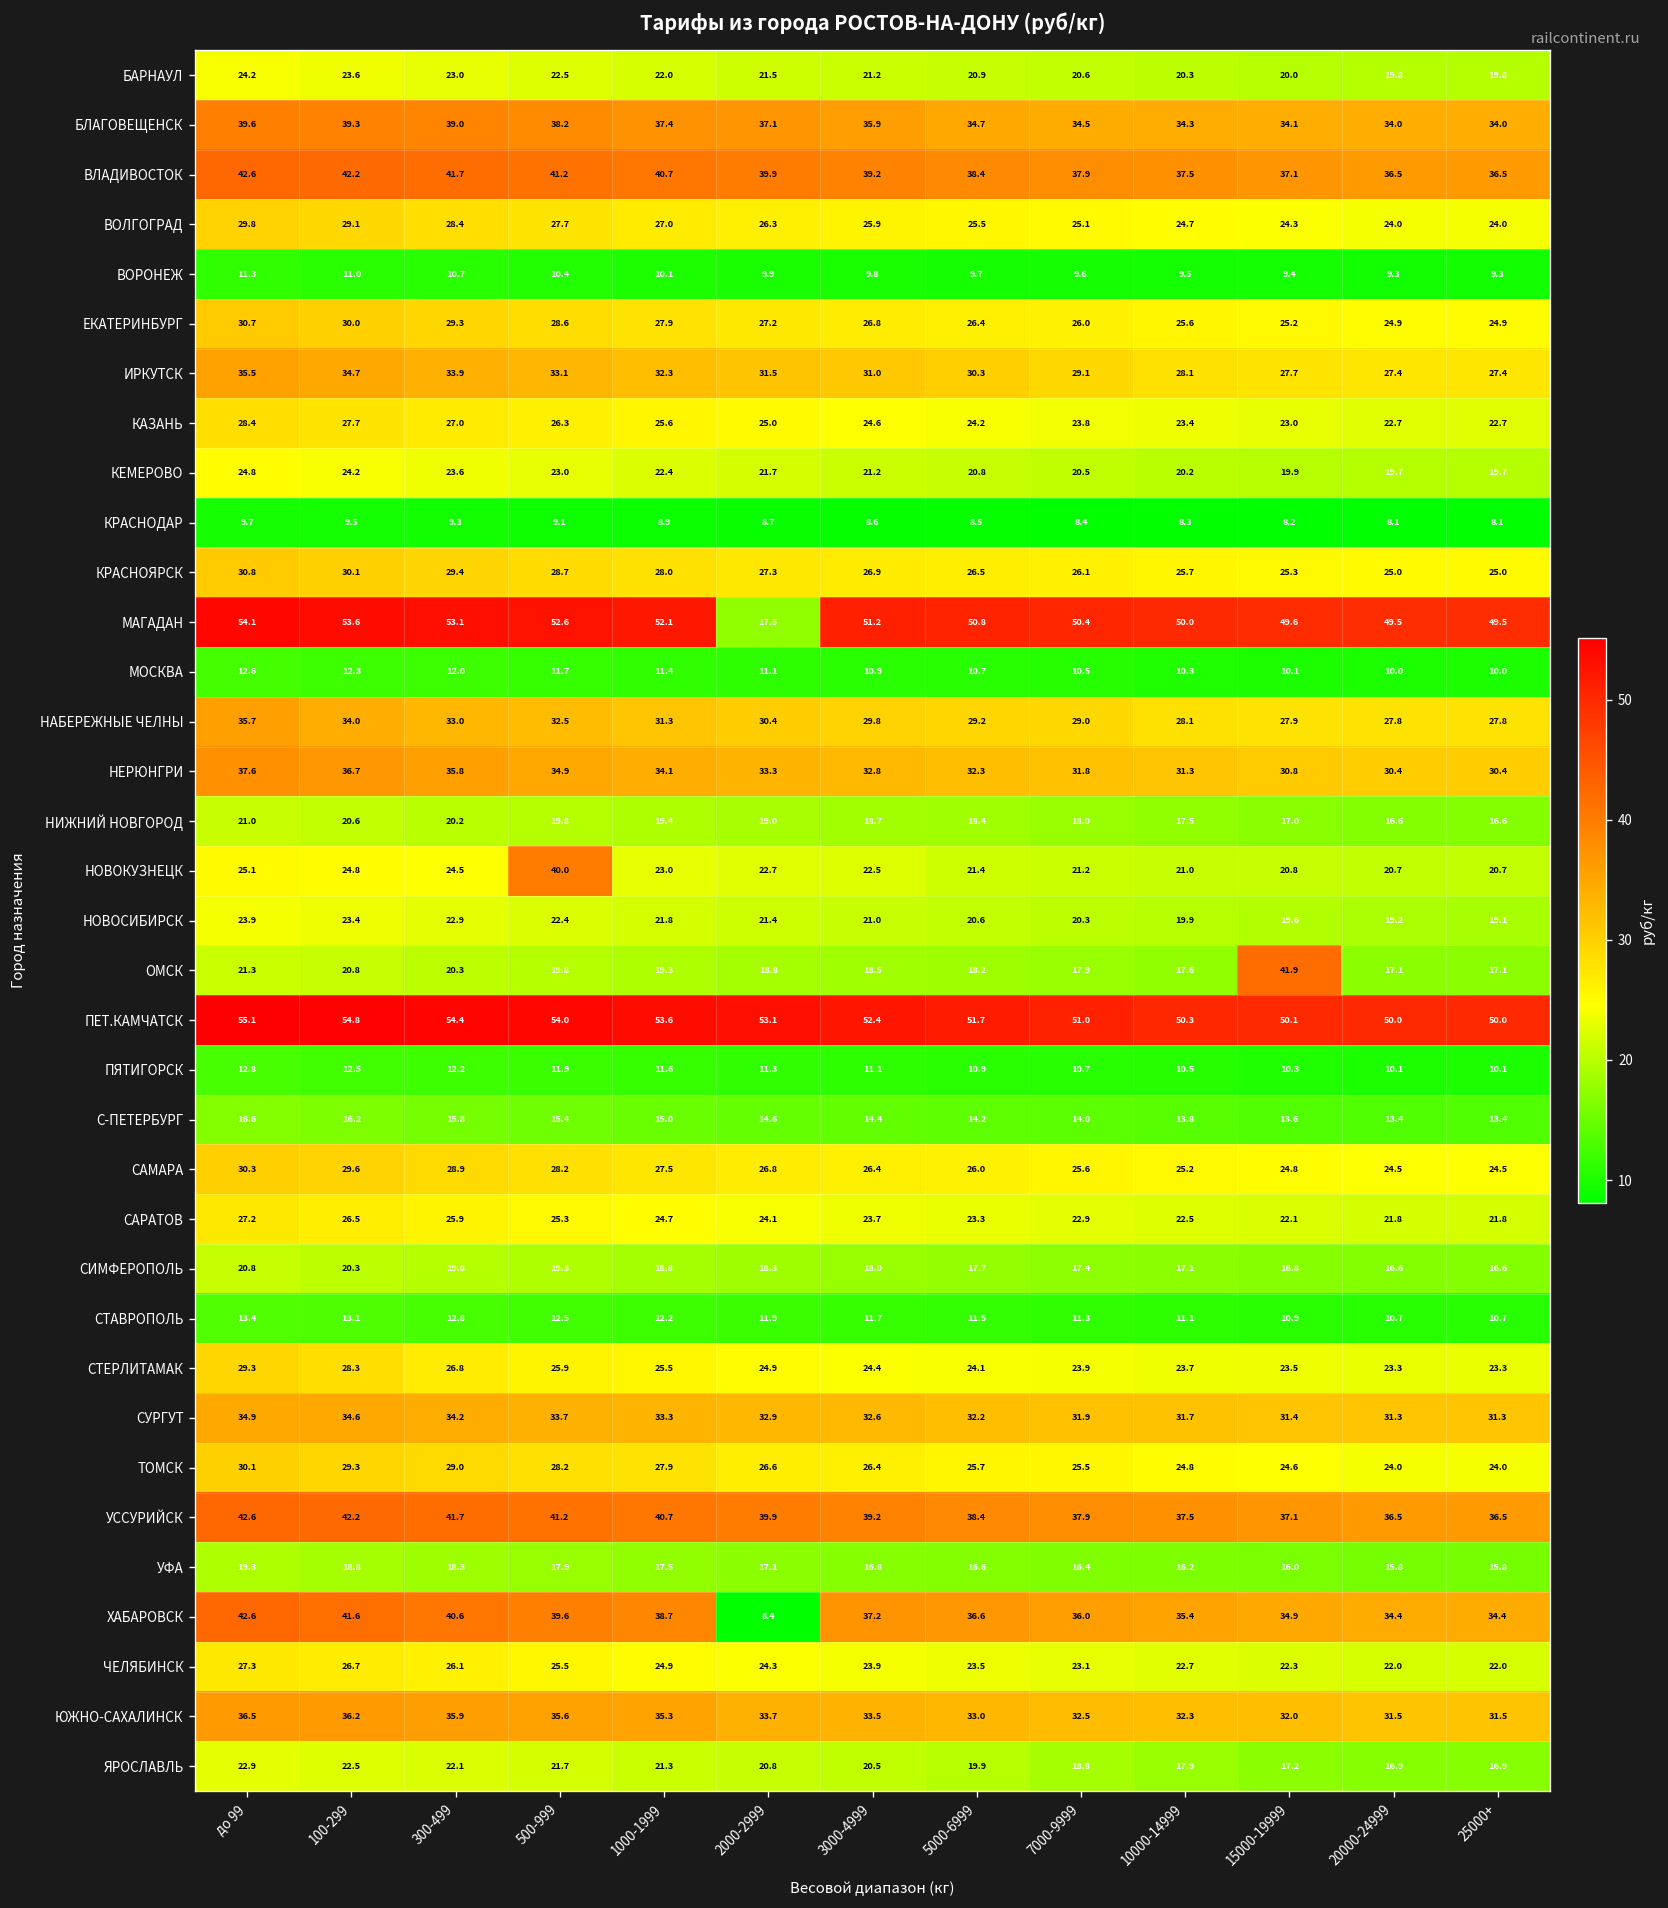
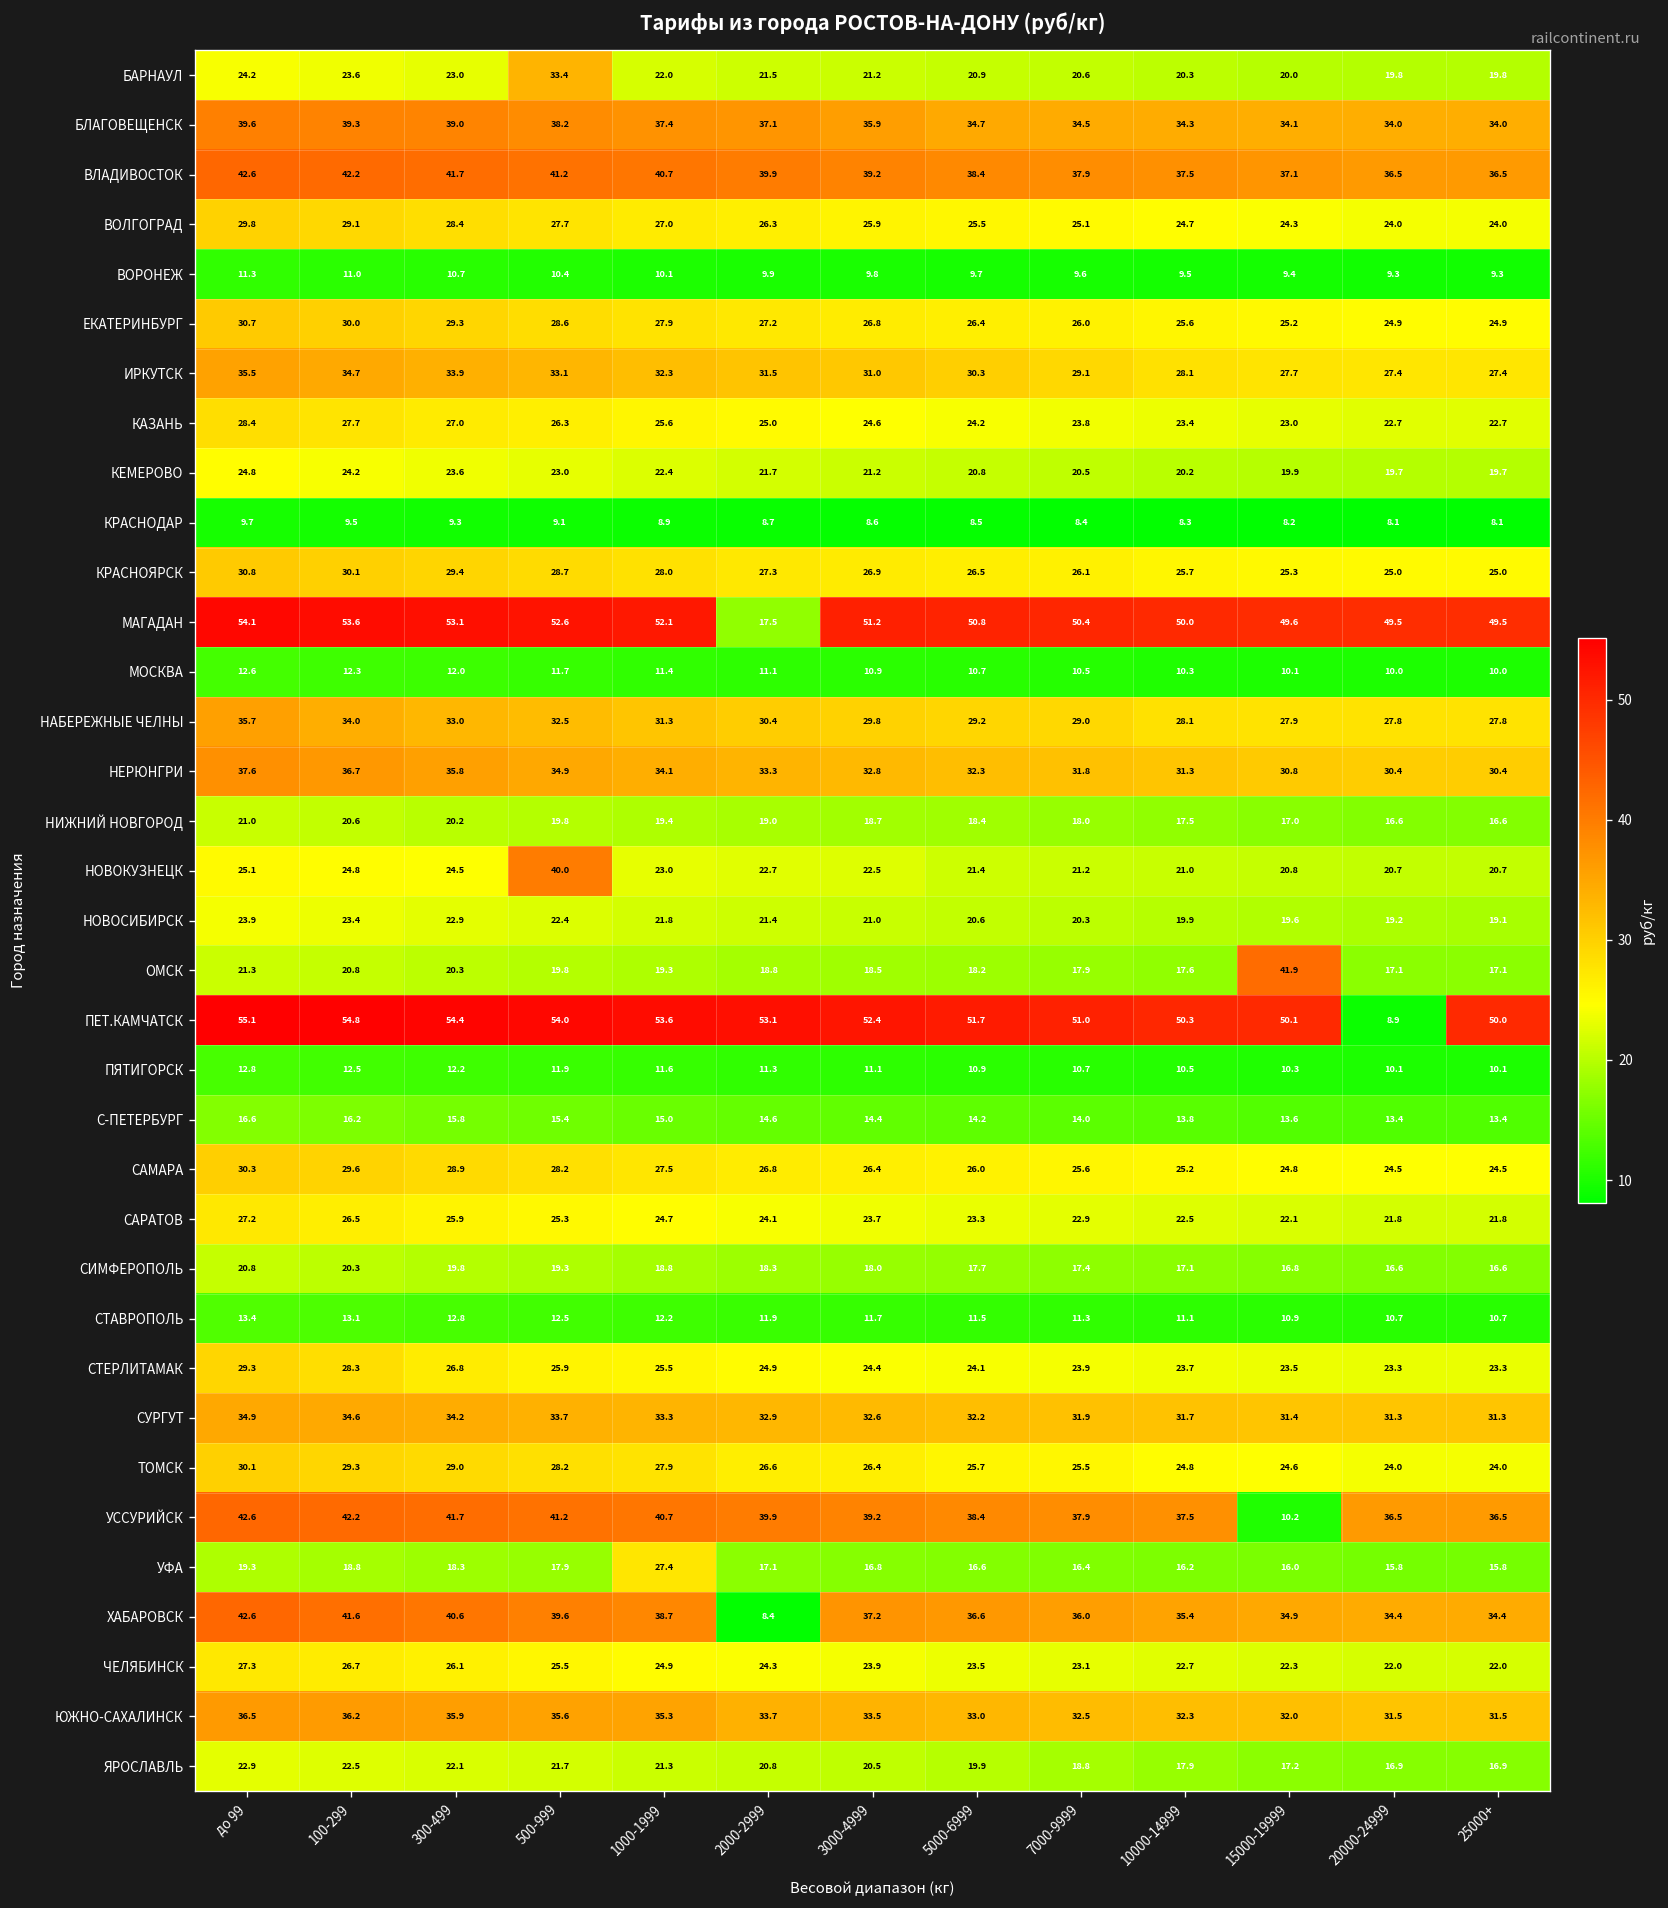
БАРНАУЛ, 500-999: 22.5 -> 33.4
ПЕТ.КАМЧАТСК, 20000-24999: 50.0 -> 8.9
УССУРИЙСК, 15000-19999: 37.1 -> 10.2
УФА, 1000-1999: 17.5 -> 27.4
